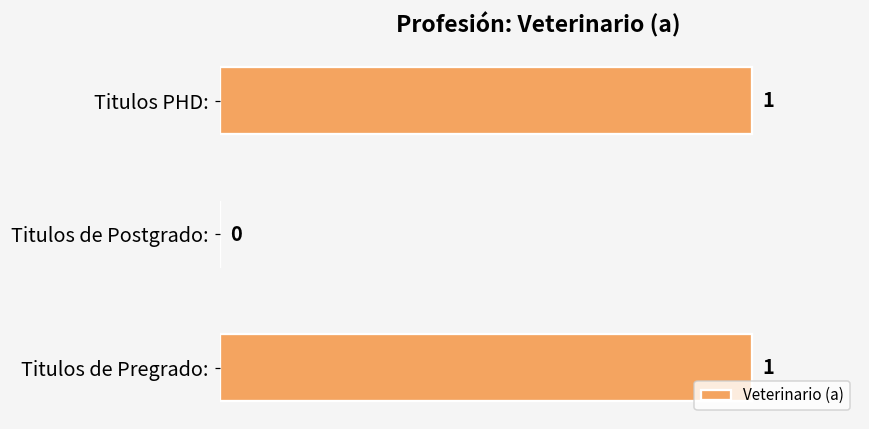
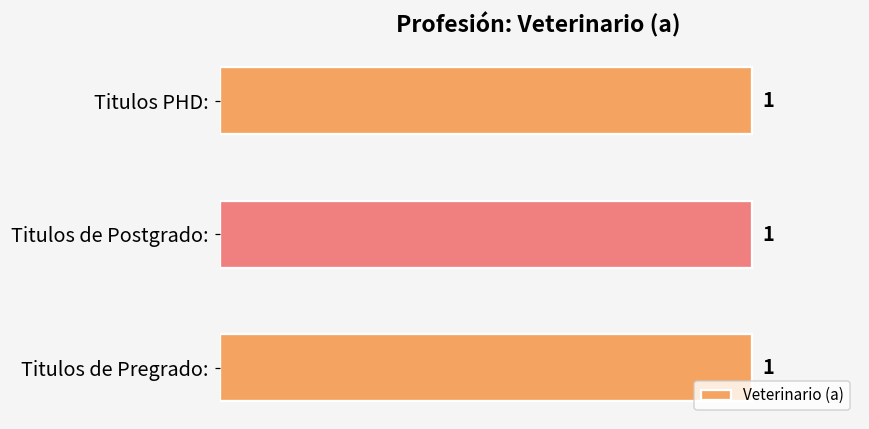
Titulos de Postgrado:: 0 -> 1
